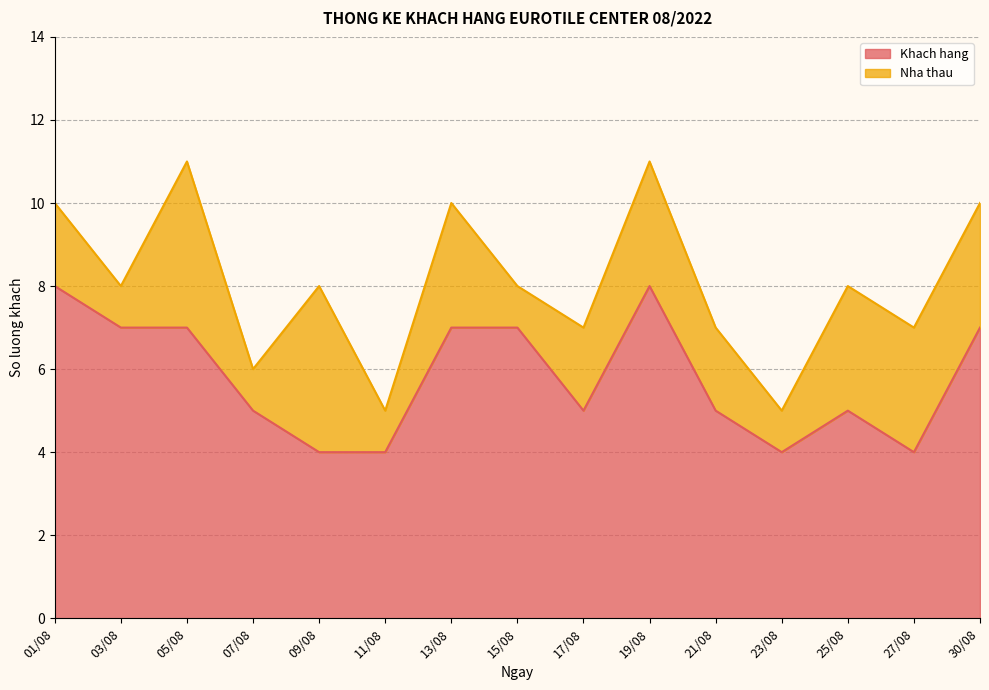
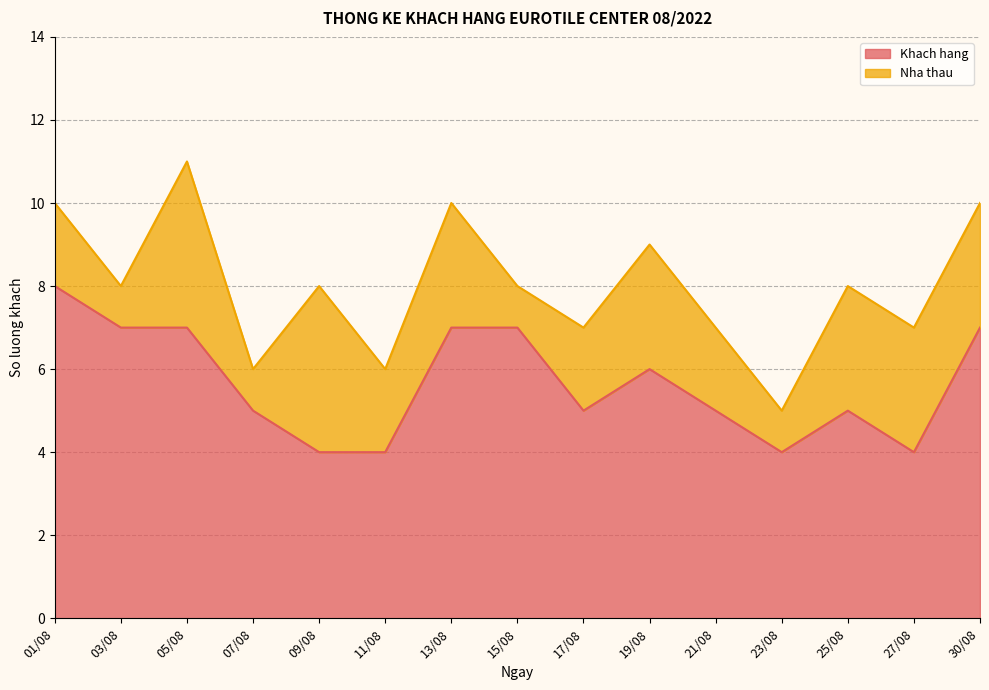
Nha thau, 11/08: 1 -> 2
Khach hang, 19/08: 8 -> 6
